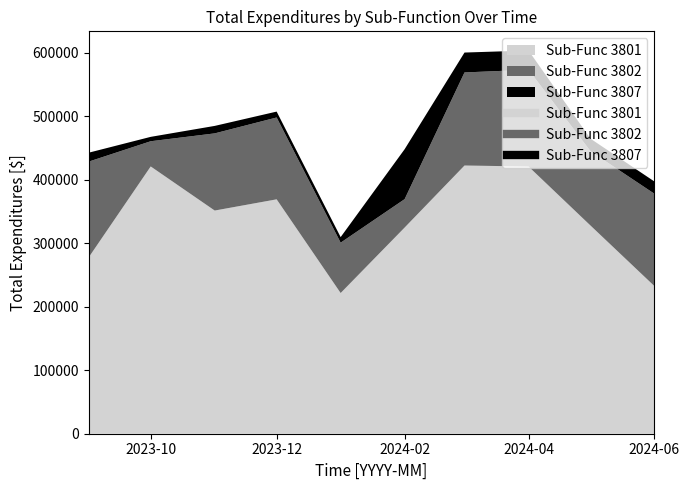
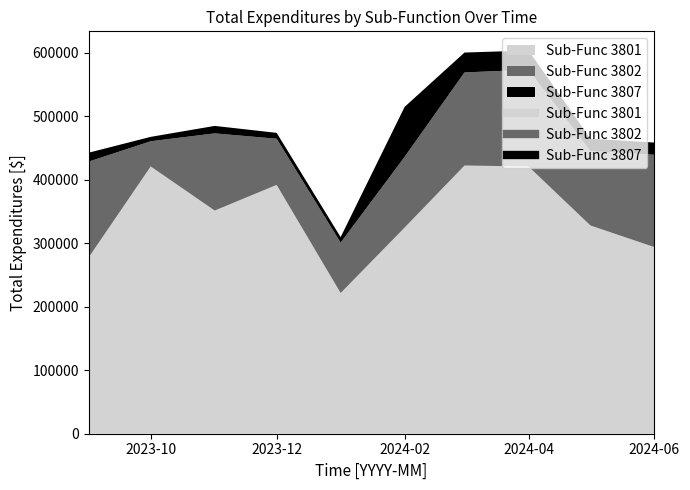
Sub-Func 3801, 2023-12: 370000 -> 390000
Sub-Func 3802, 2023-12: 130000 -> 70000
Sub-Func 3802, 2024-02: 40000 -> 110000
Sub-Func 3801, 2024-06: 230000 -> 290000
